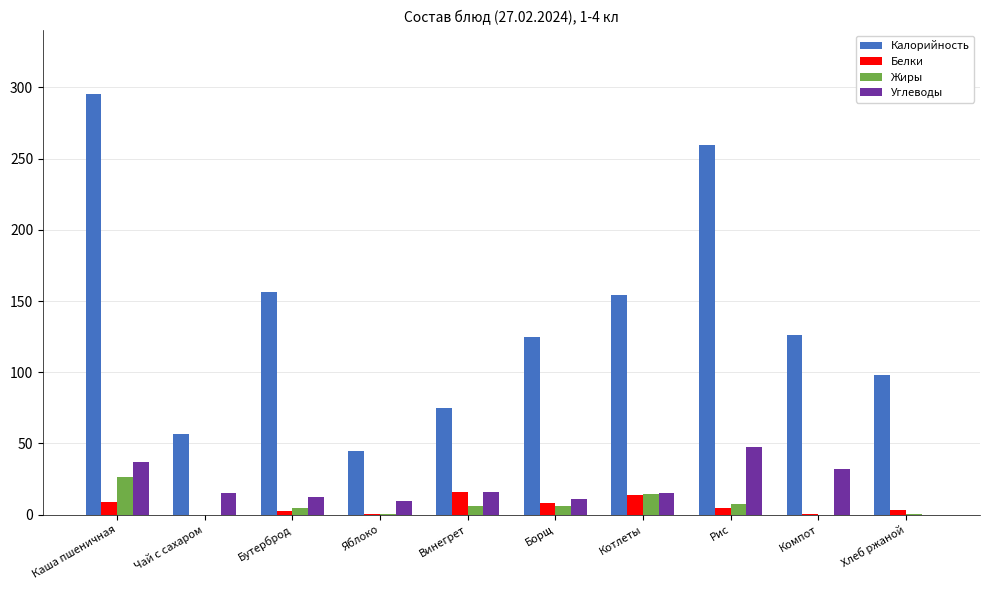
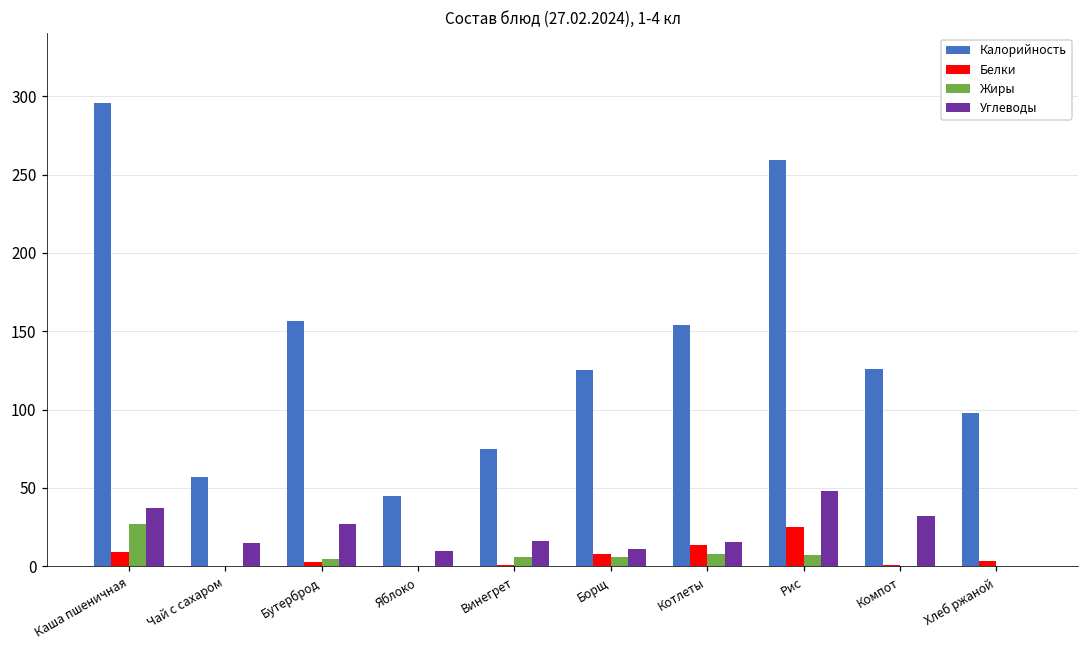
Углеводы, Бутерброд: 12 -> 27
Белки, Винегрет: 16 -> 1
Жиры, Котлеты: 15 -> 8
Белки, Рис: 5 -> 25
